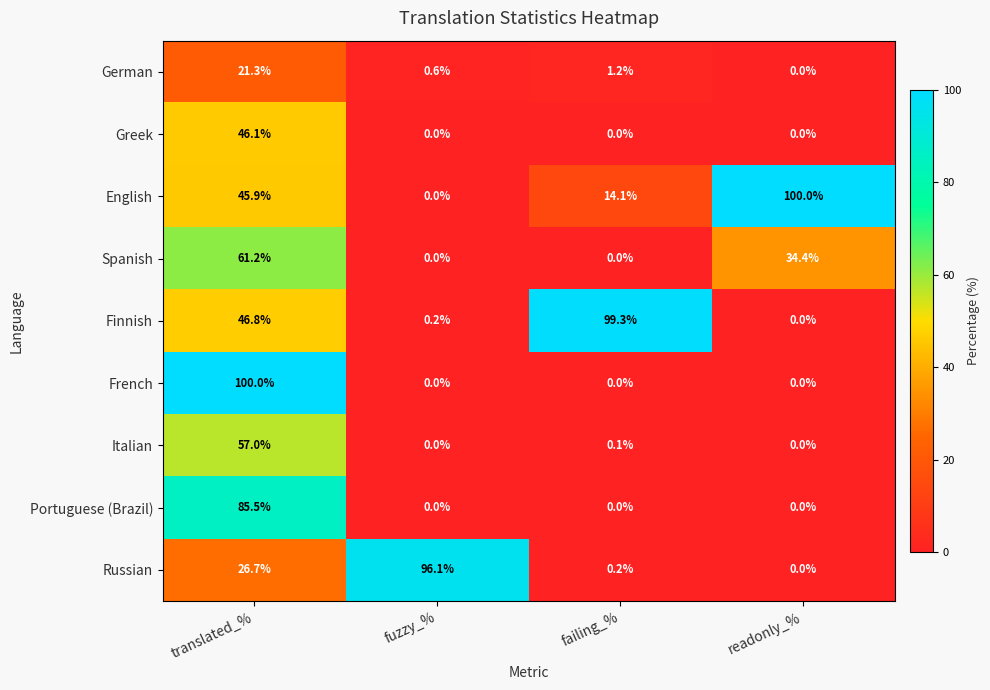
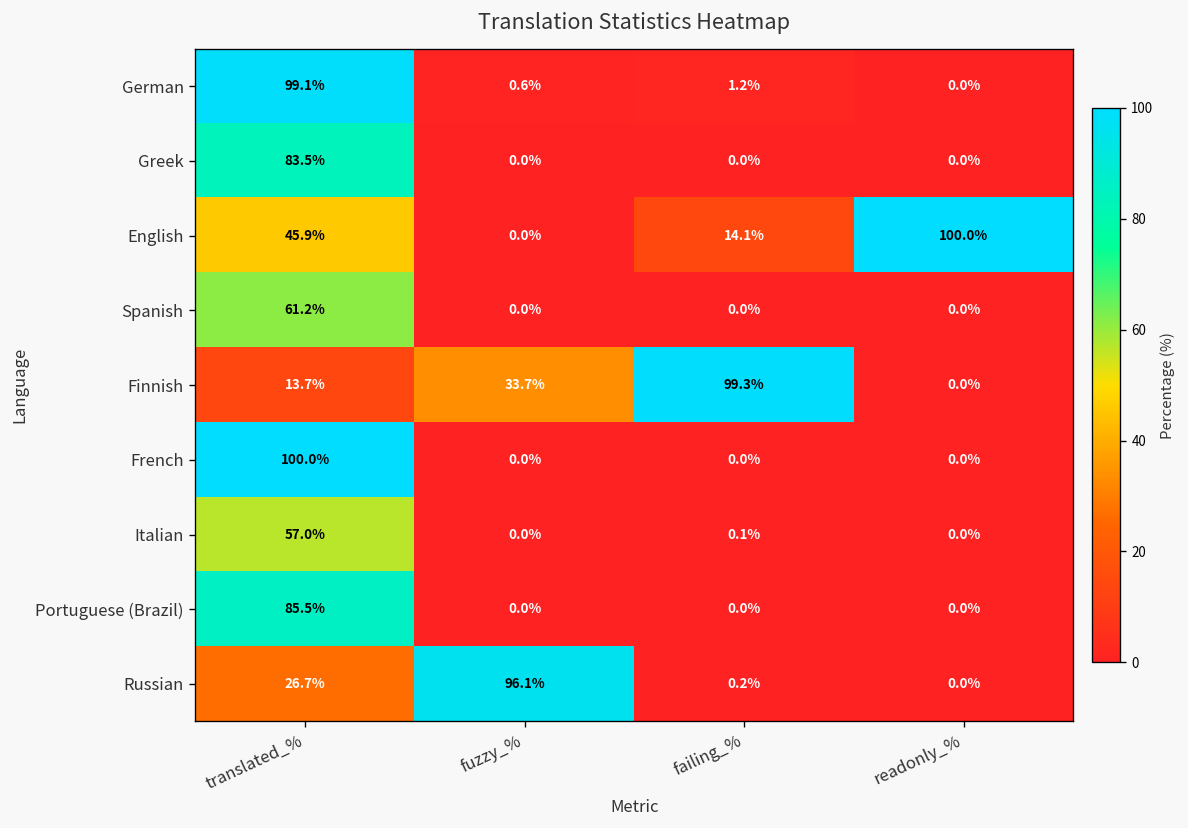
German, translated_%: 21.3% -> 99.1%
Greek, translated_%: 46.1% -> 83.5%
Spanish, readonly_%: 34.4% -> 0.0%
Finnish, translated_%: 46.8% -> 13.7%
Finnish, fuzzy_%: 0.2% -> 33.7%
